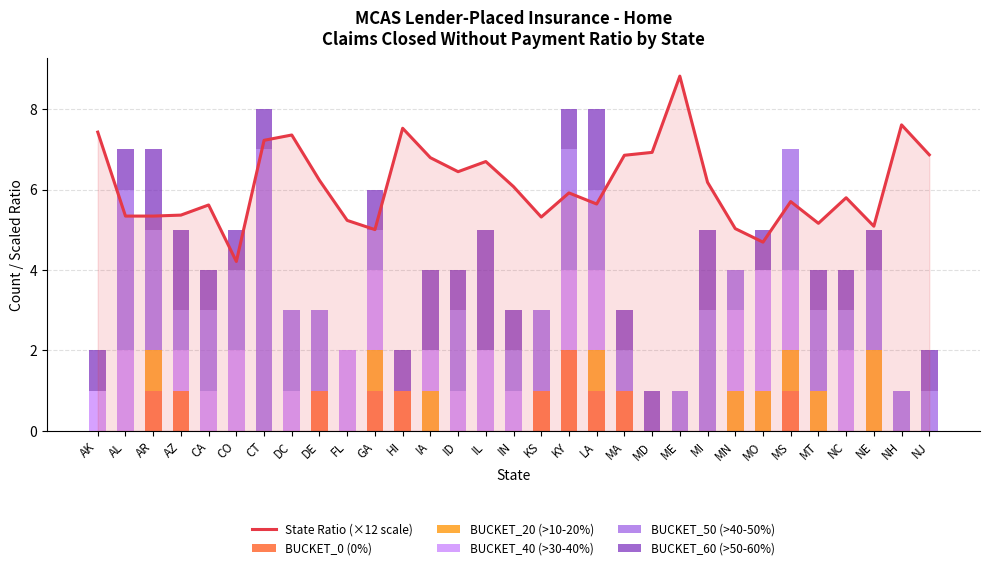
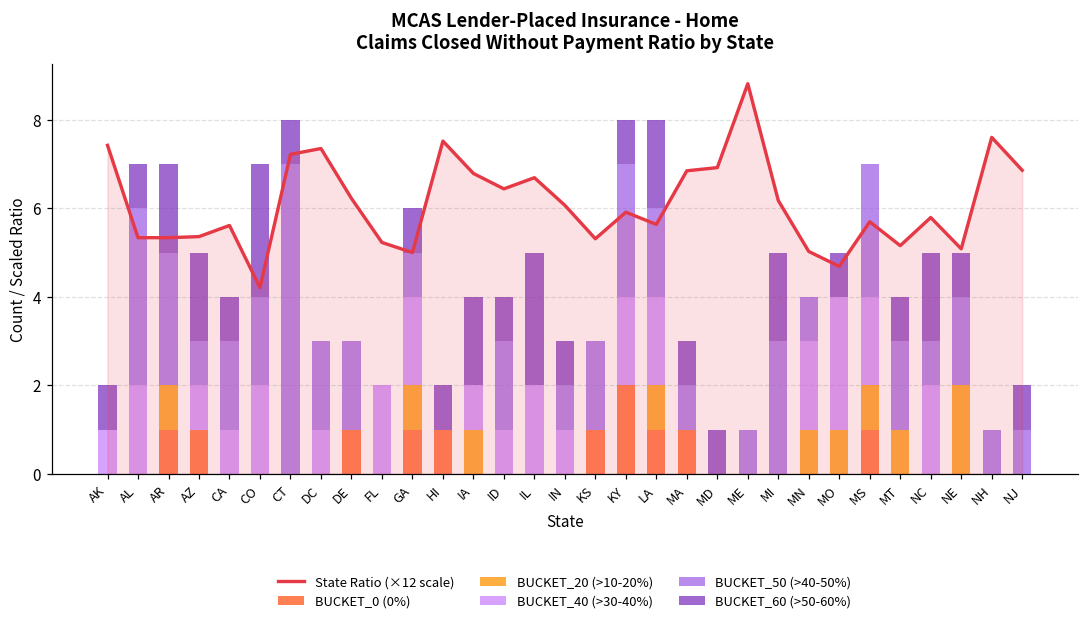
BUCKET_60 (>50-60%), CO: 1 -> 3
BUCKET_60 (>50-60%), NC: 1 -> 2
